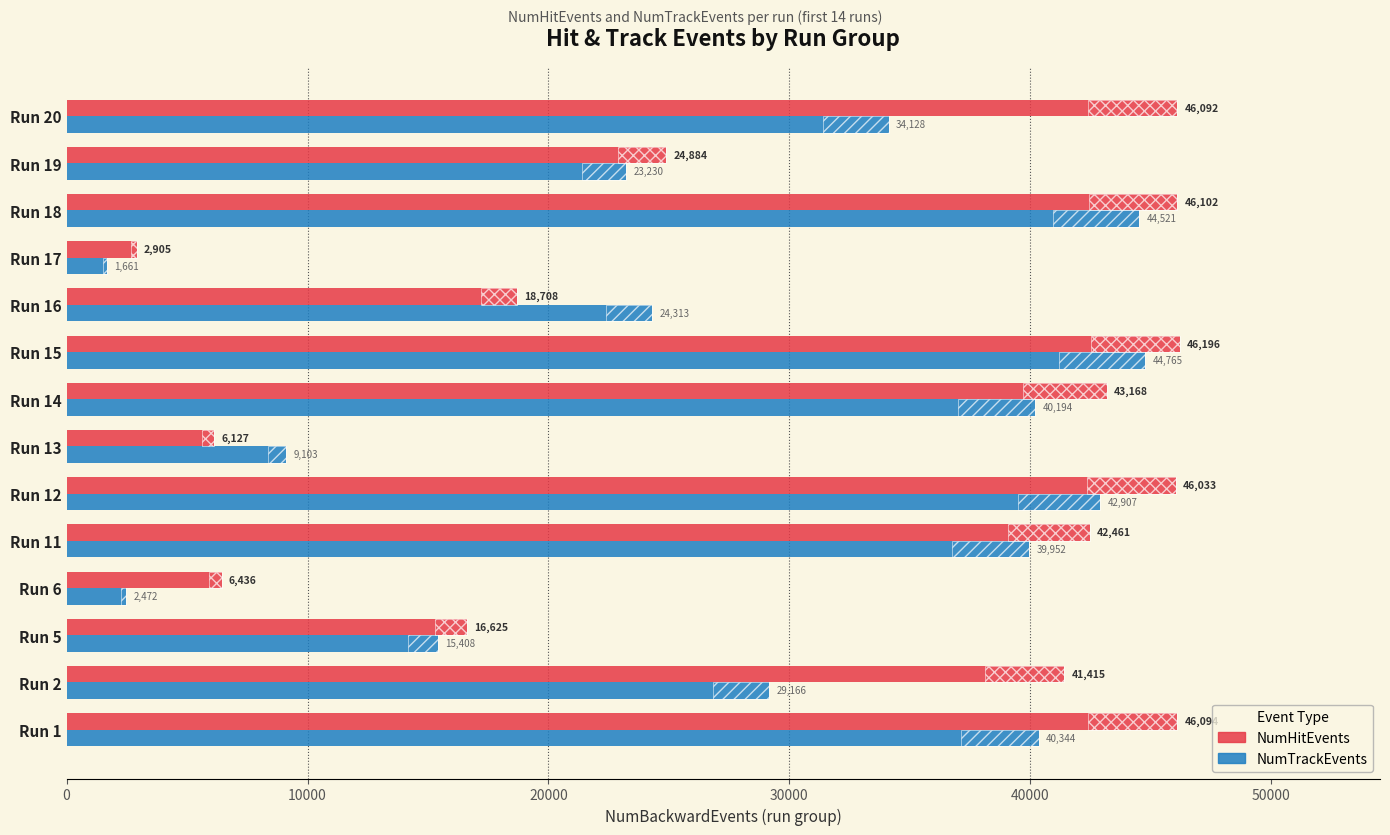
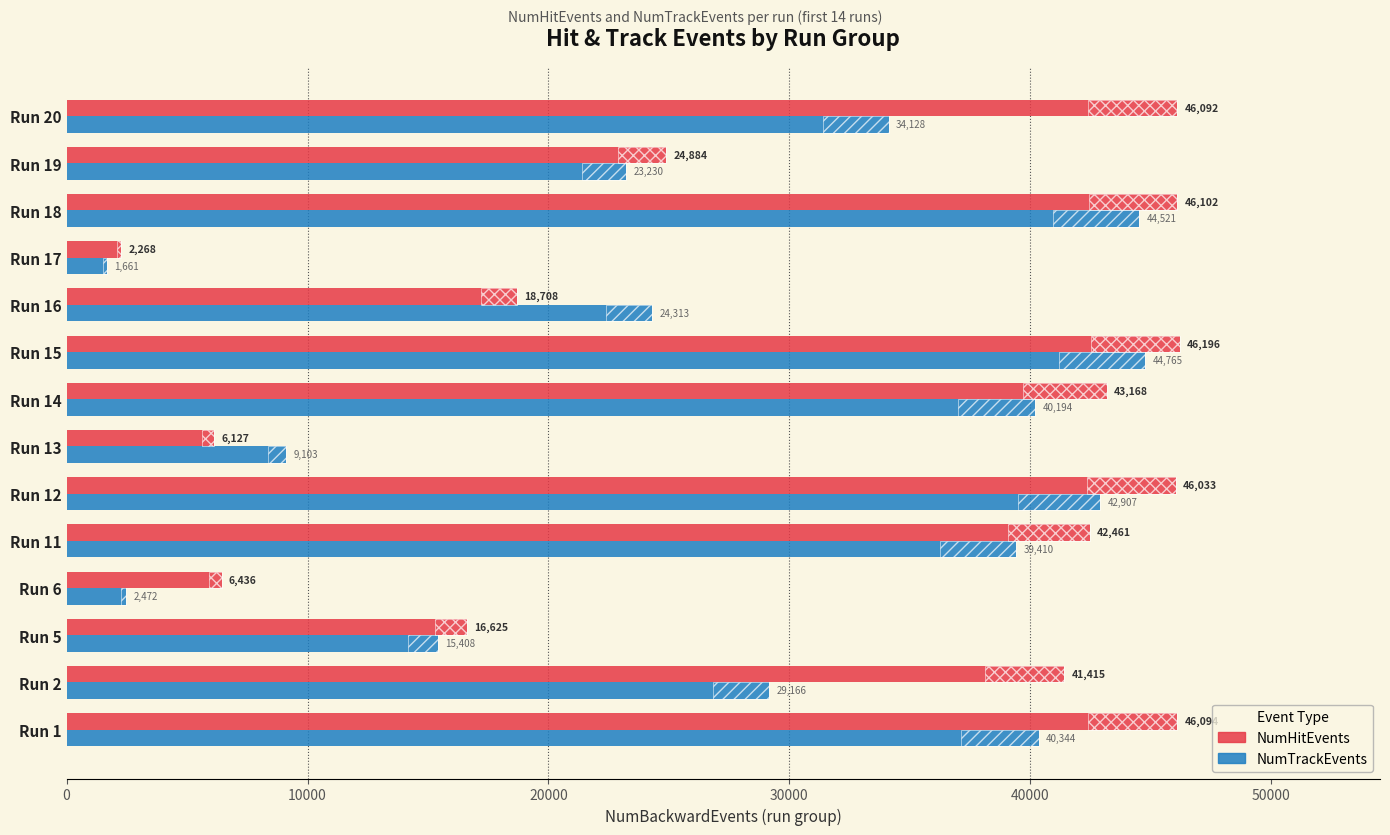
NumHitEvents, Run 17: 2,905 -> 2,268
NumTrackEvents, Run 11: 39,952 -> 39,410
